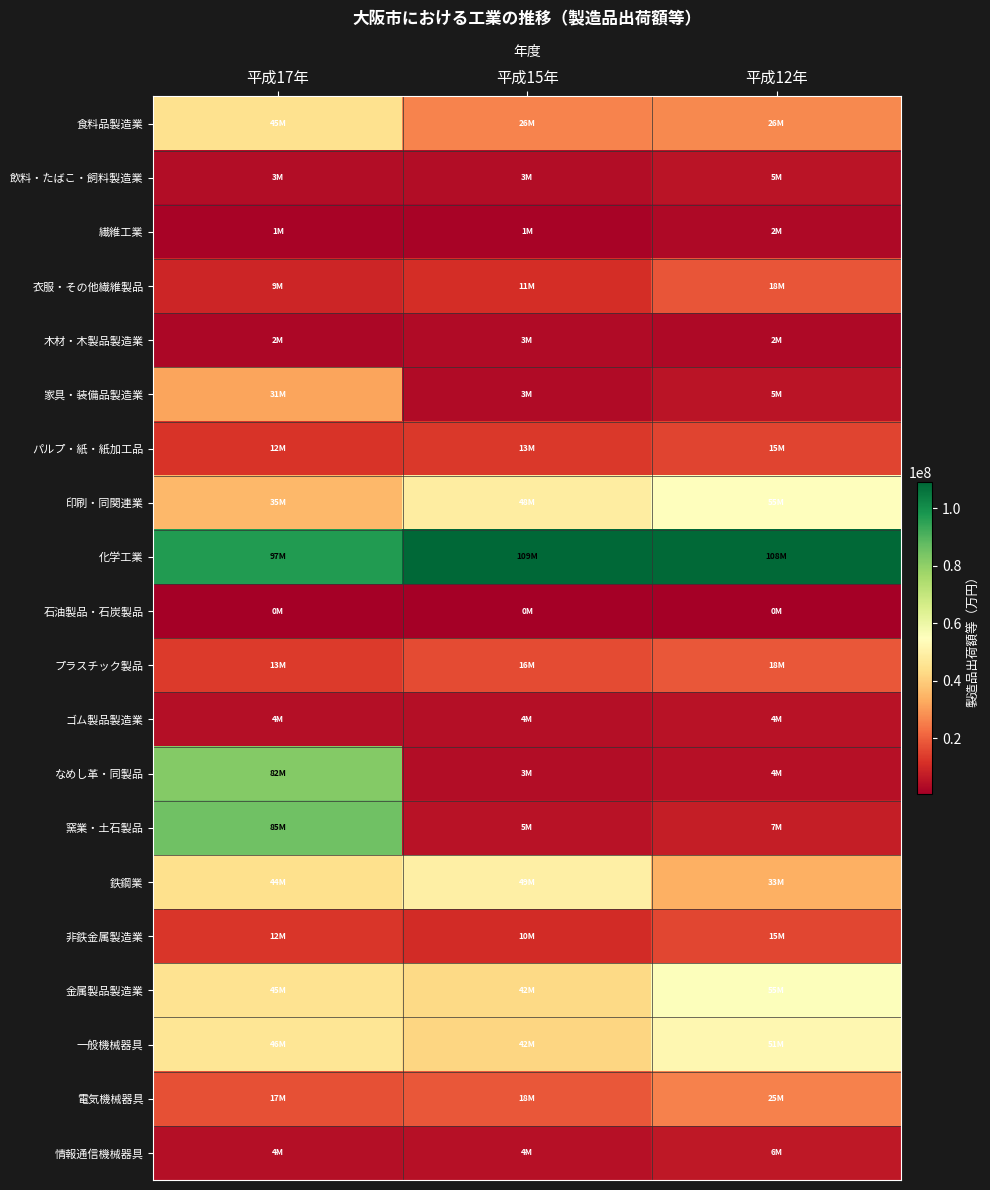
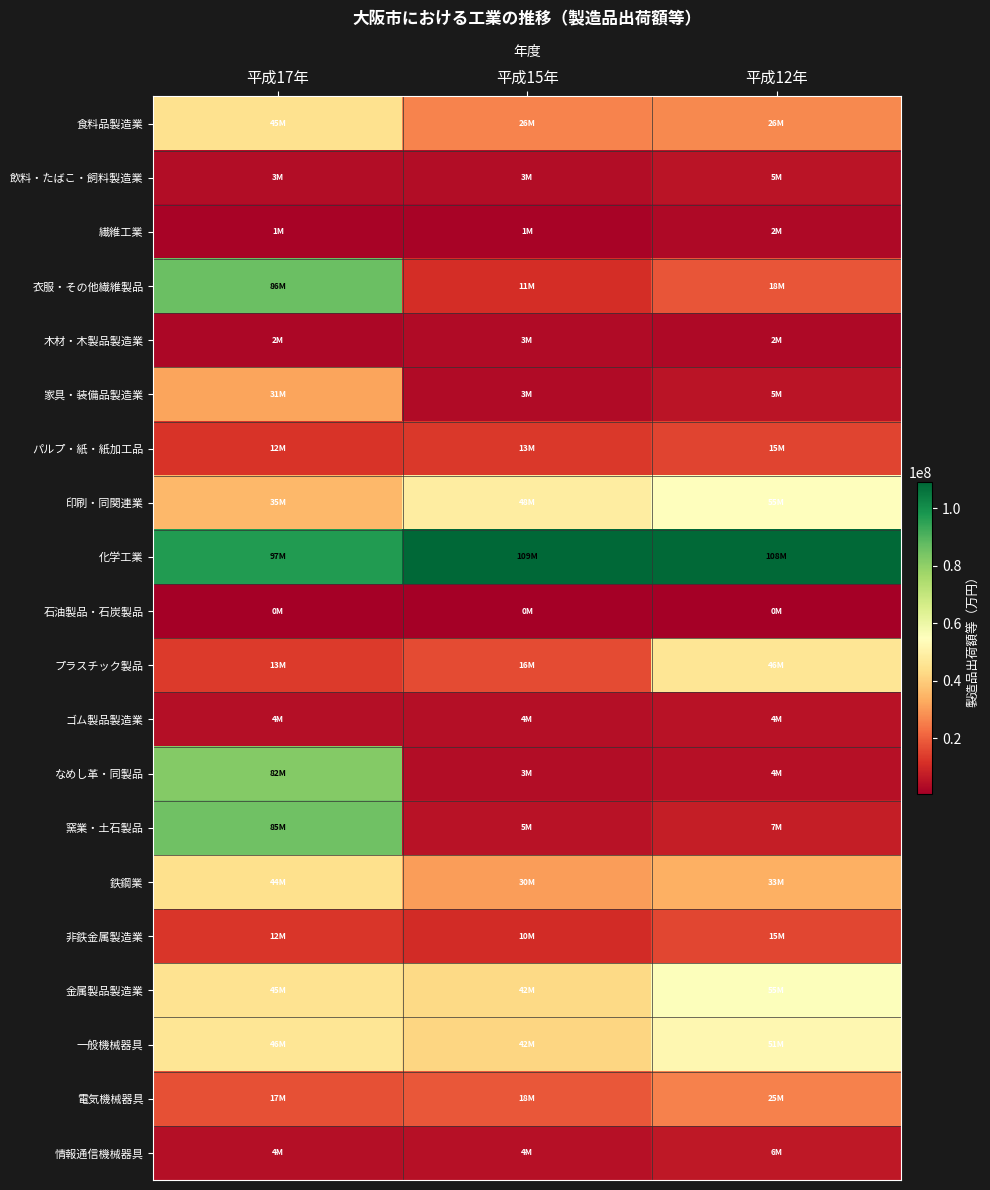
衣服・その他繊維製品, 平成17年: 9M -> 86M
プラスチック製品, 平成12年: 18M -> 46M
鉄鋼業, 平成15年: 49M -> 30M
